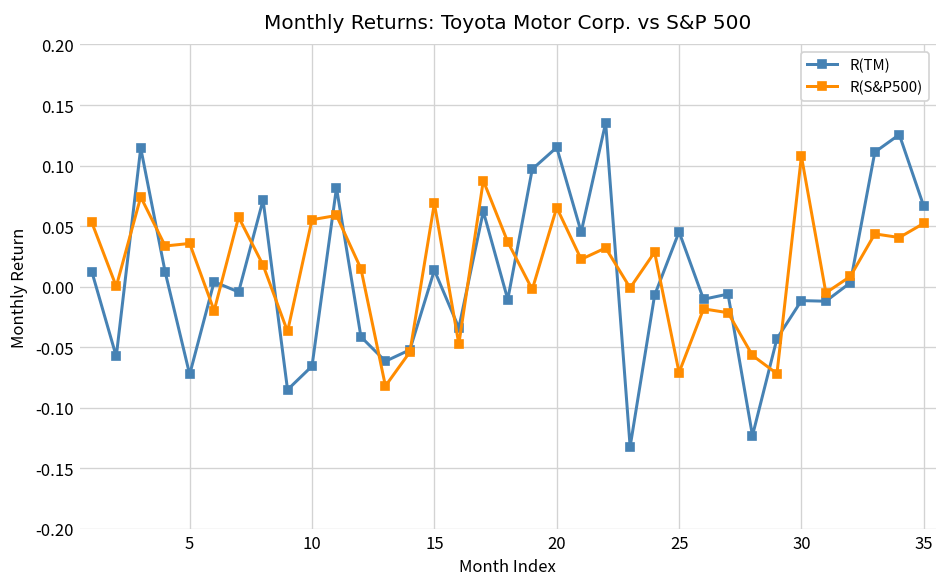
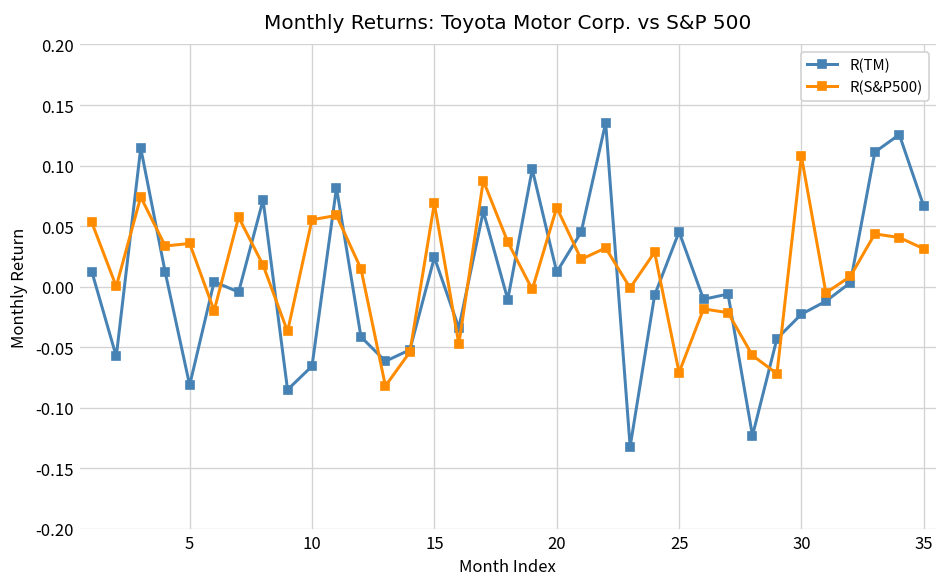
R(TM), 5: -0.073 -> -0.081
R(TM), 15: 0.014 -> 0.024
R(TM), 20: 0.115 -> 0.012
R(TM), 30: -0.012 -> -0.023
R(S&P500), 35: 0.052 -> 0.031
